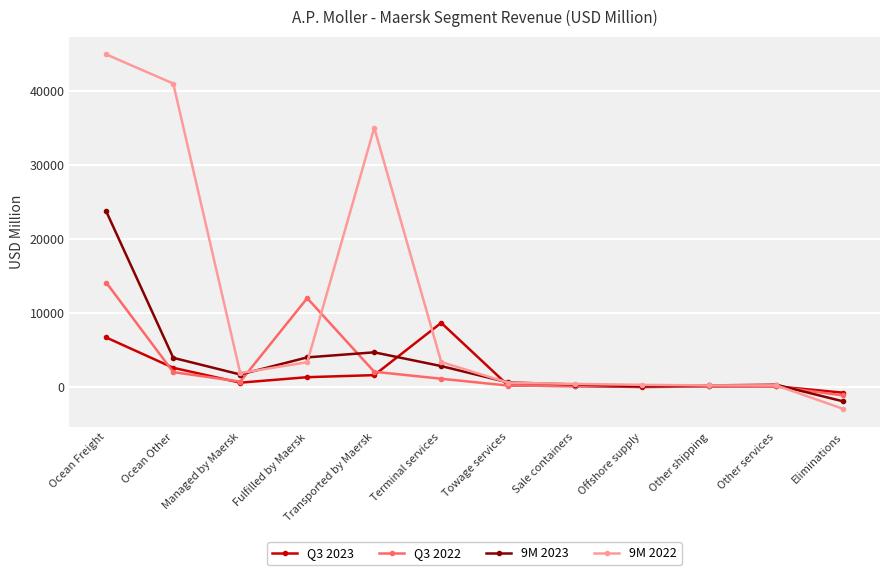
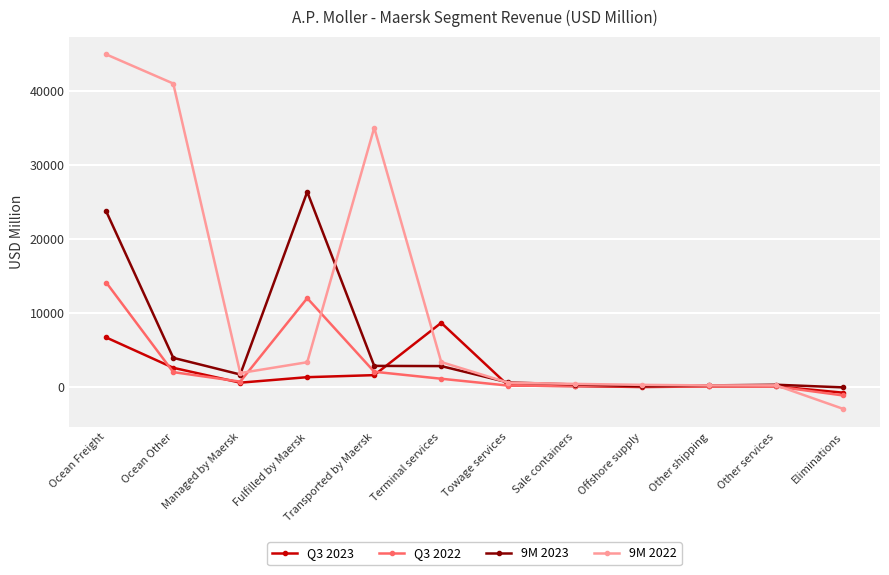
9M 2023, Fulfilled by Maersk: 4000 -> 26000
9M 2023, Transported by Maersk: 5000 -> 3000
9M 2023, Eliminations: -2000 -> 0
